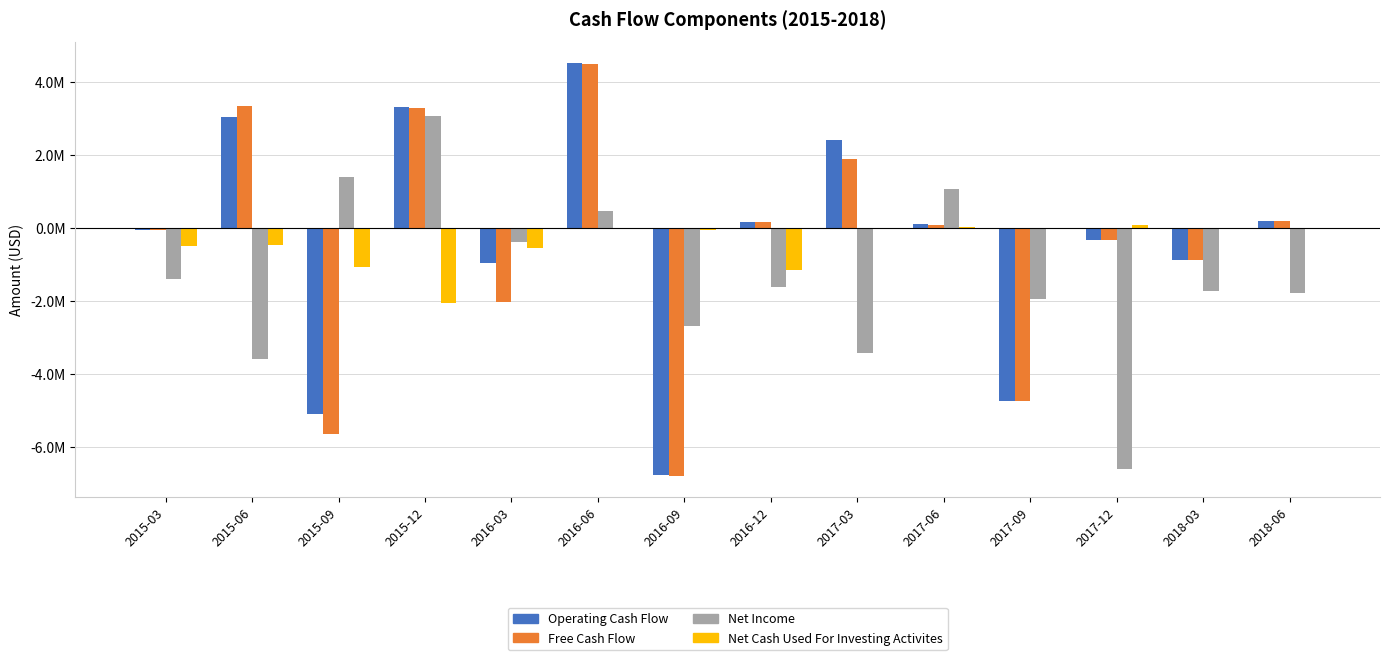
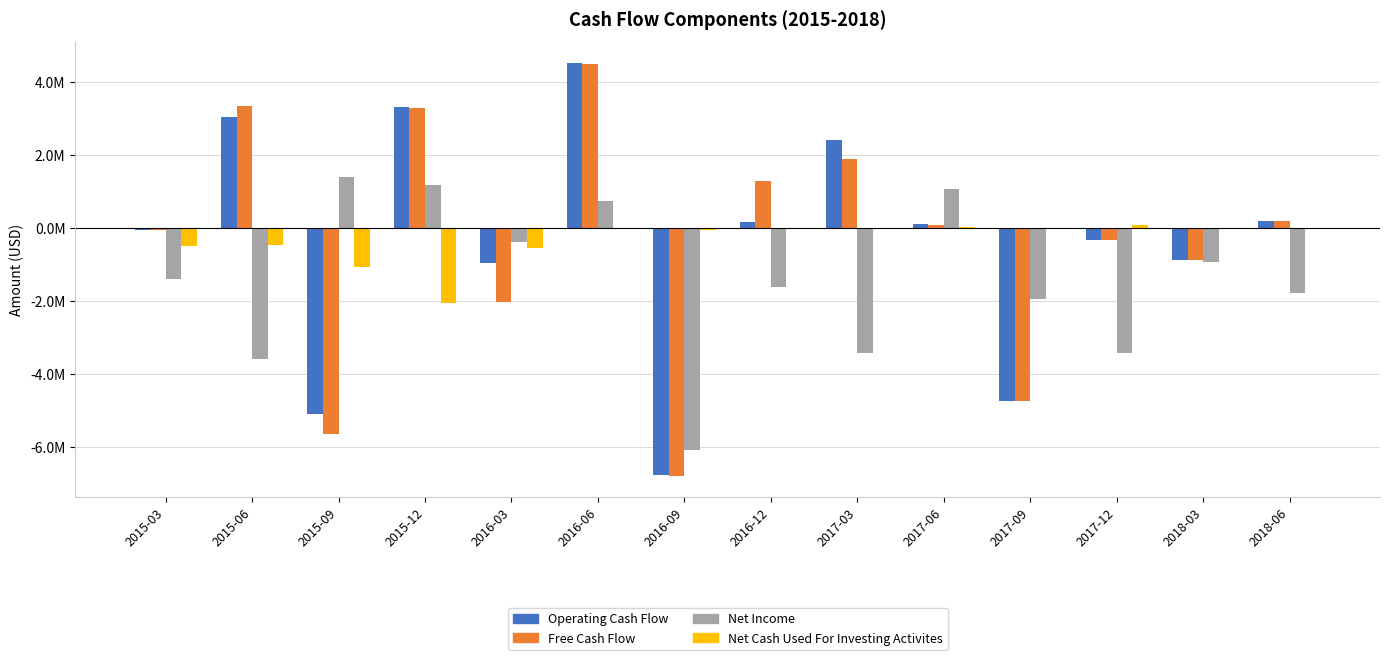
Net Income, 2015-12: 3100000 -> 1200000
Net Income, 2016-06: 500000 -> 700000
Net Income, 2016-09: -2700000 -> -6100000
Free Cash Flow, 2016-12: 200000 -> 1300000
Net Cash Used For Investing Activites, 2016-12: -1200000 -> 0
Net Income, 2017-12: -6600000 -> -3400000
Net Income, 2018-03: -1700000 -> -900000
